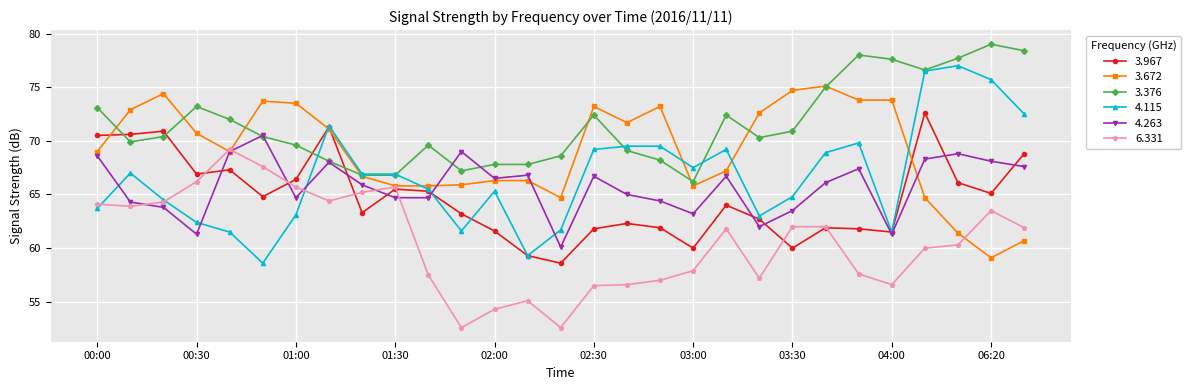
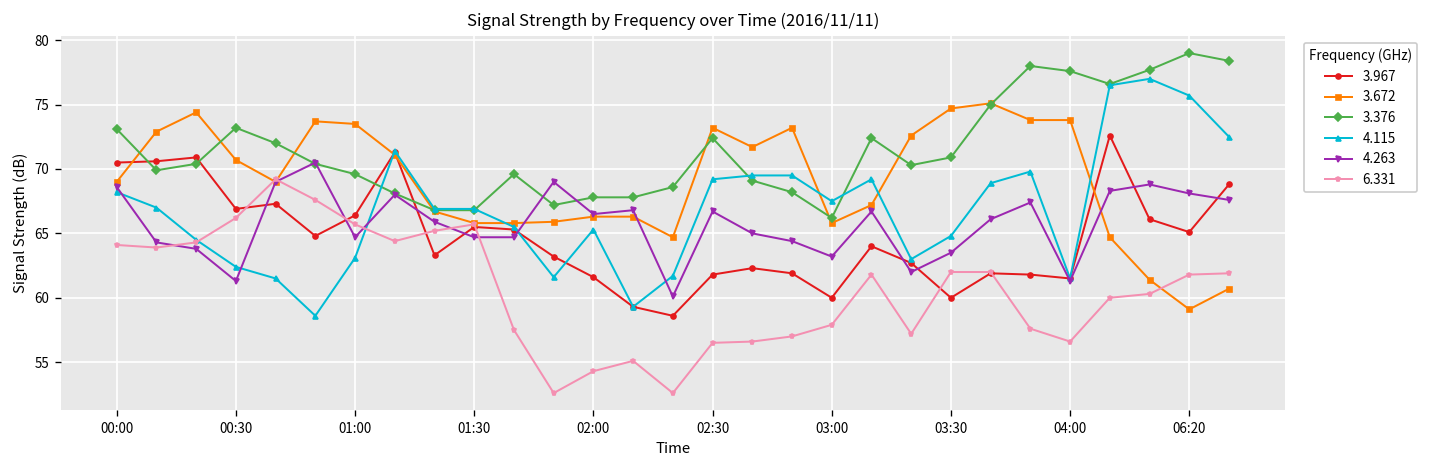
4.115, 00:00: 63.7 -> 68.2
6.331, 06:20: 63.5 -> 61.8
